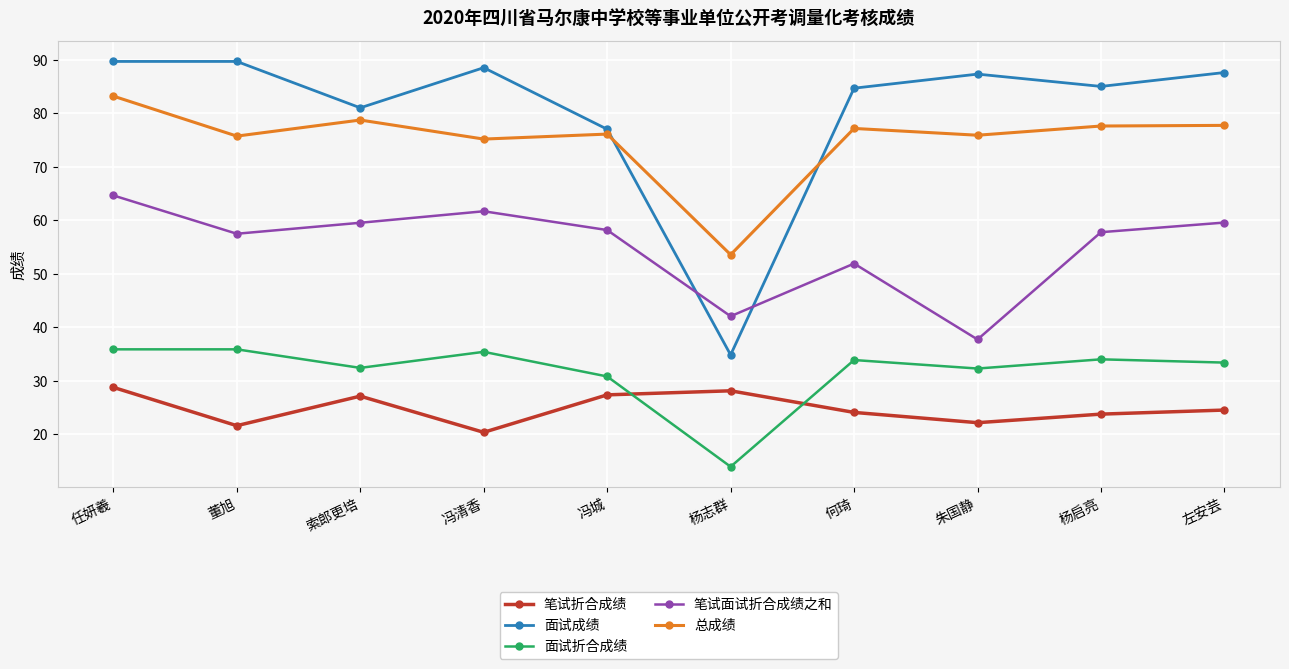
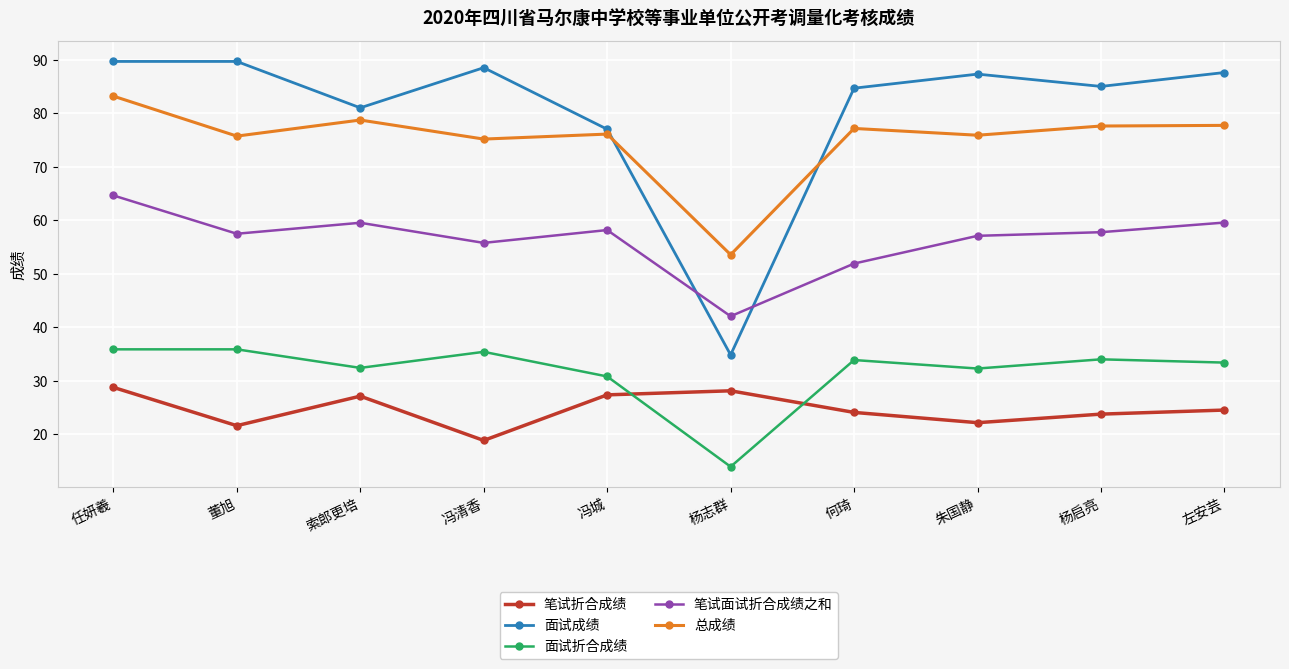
笔试折合成绩, 冯清香: 20 -> 19
笔试面试折合成绩之和, 冯清香: 62 -> 56
笔试面试折合成绩之和, 朱国静: 38 -> 57
